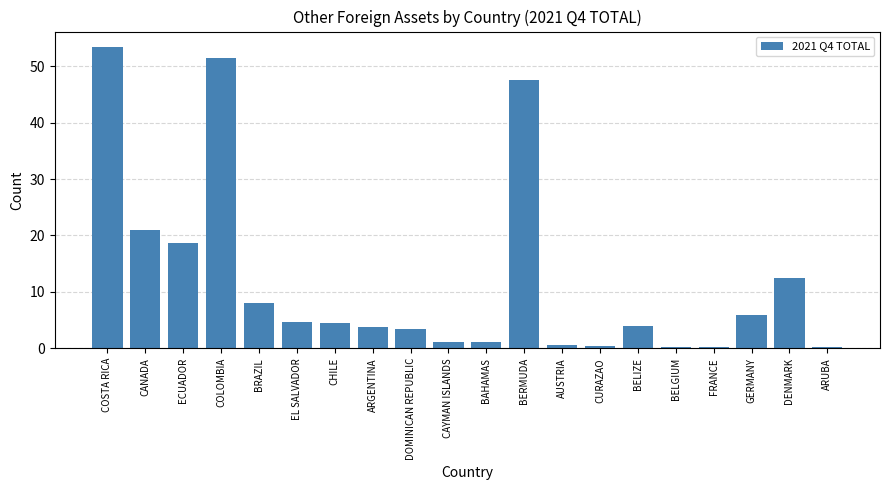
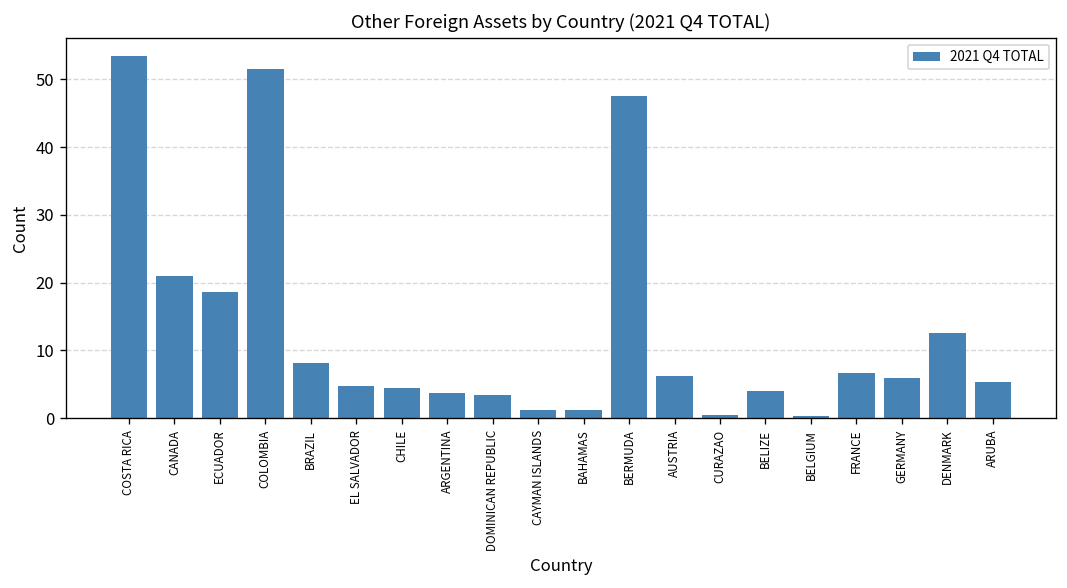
AUSTRIA: 1 -> 6
FRANCE: 0 -> 7
ARUBA: 0 -> 5
